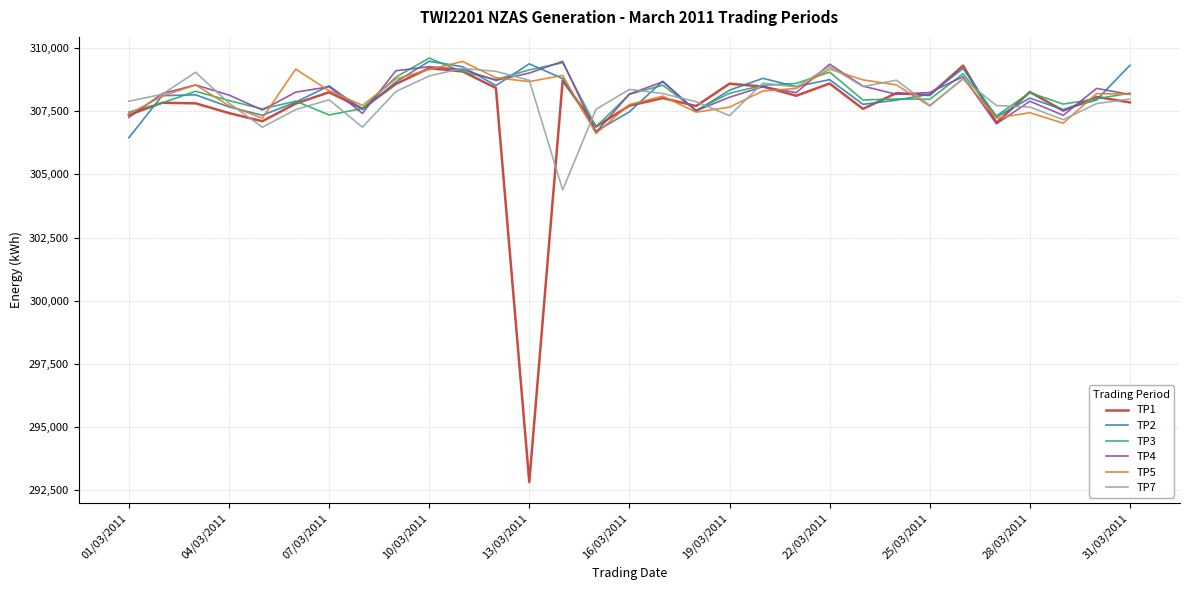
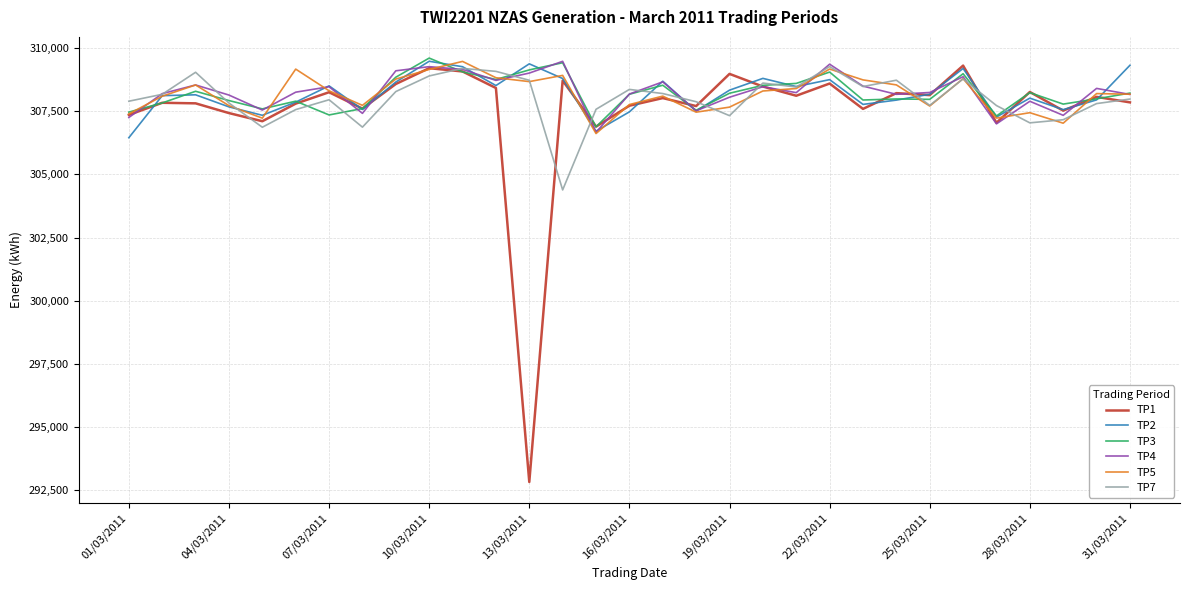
TP1, 19/03/2011: 308,600 -> 309,000
TP7, 28/03/2011: 307,700 -> 307,000
